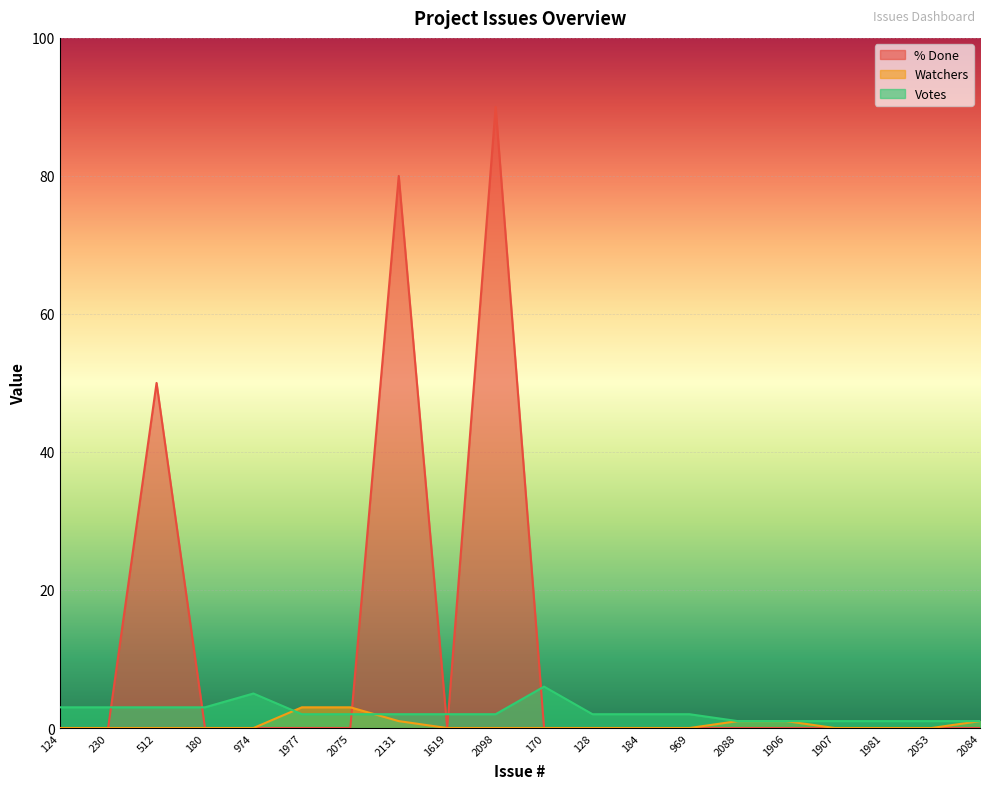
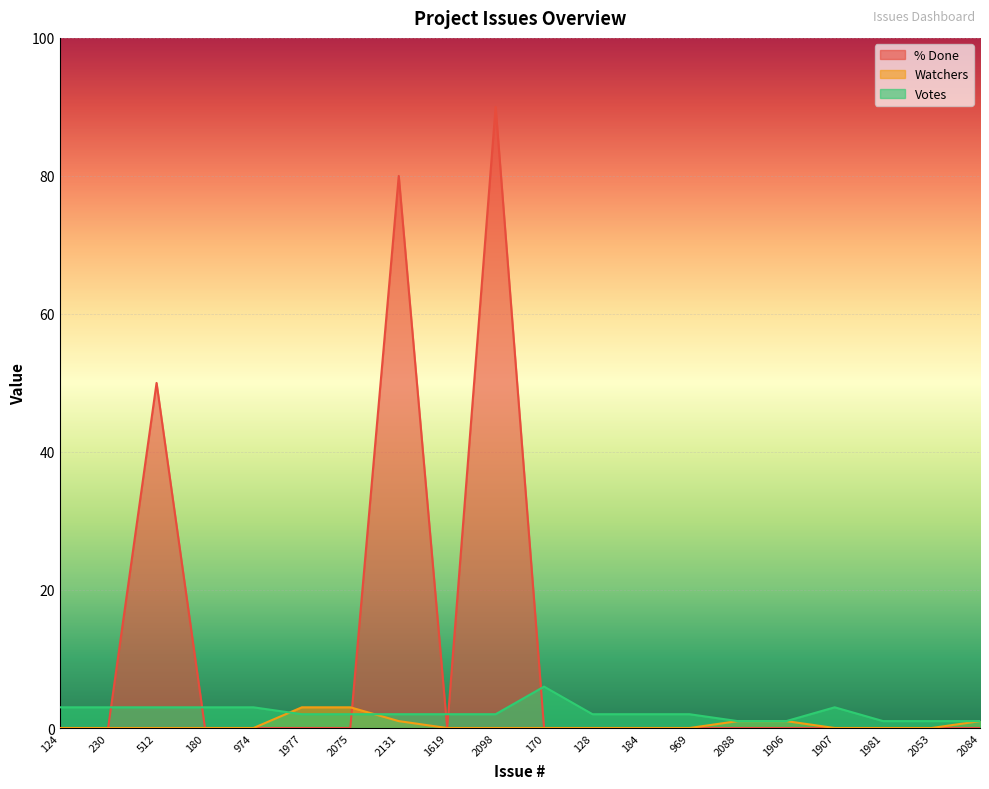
Votes, 974: 5 -> 3
Votes, 1907: 1 -> 3
